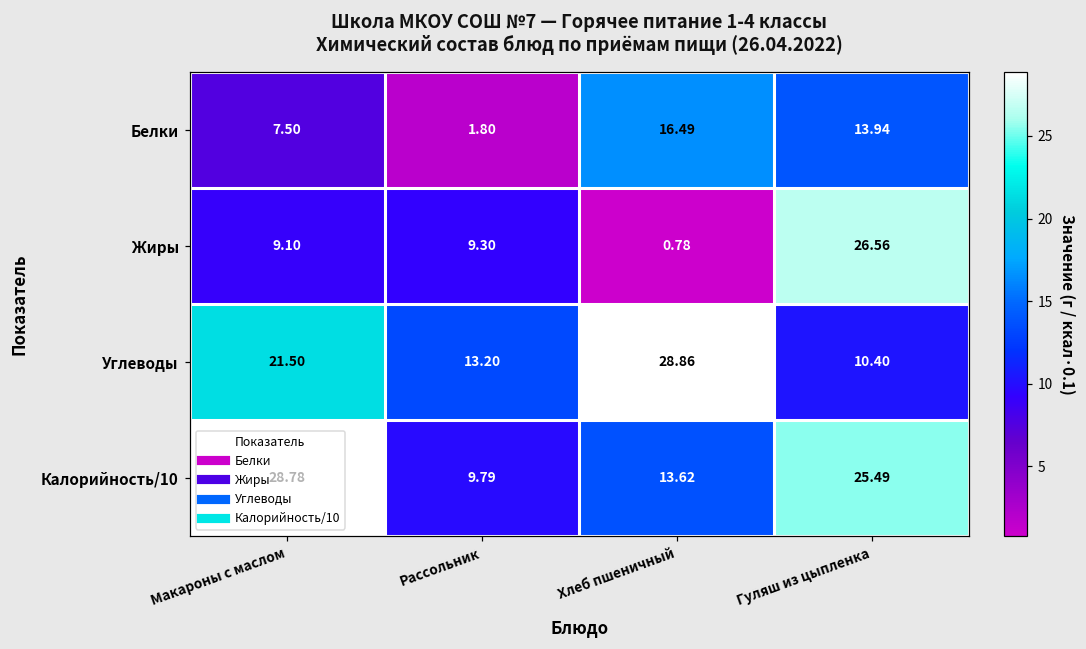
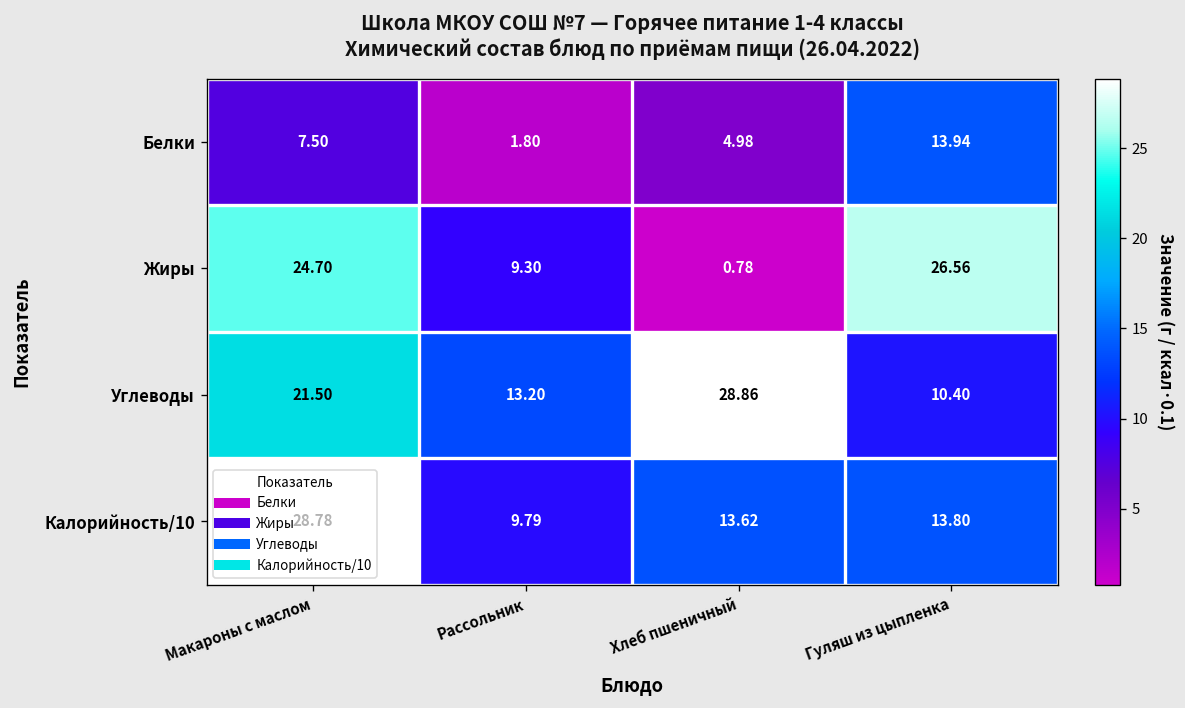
Белки, Хлеб пшеничный: 16.49 -> 4.98
Жиры, Макароны с маслом: 9.10 -> 24.70
Калорийность/10, Гуляш из цыпленка: 25.49 -> 13.80
